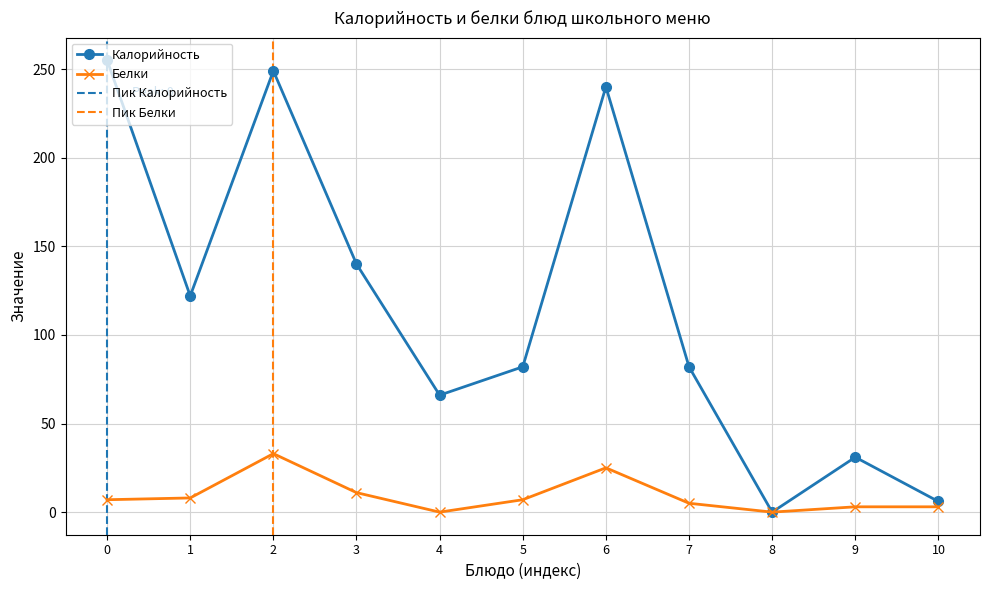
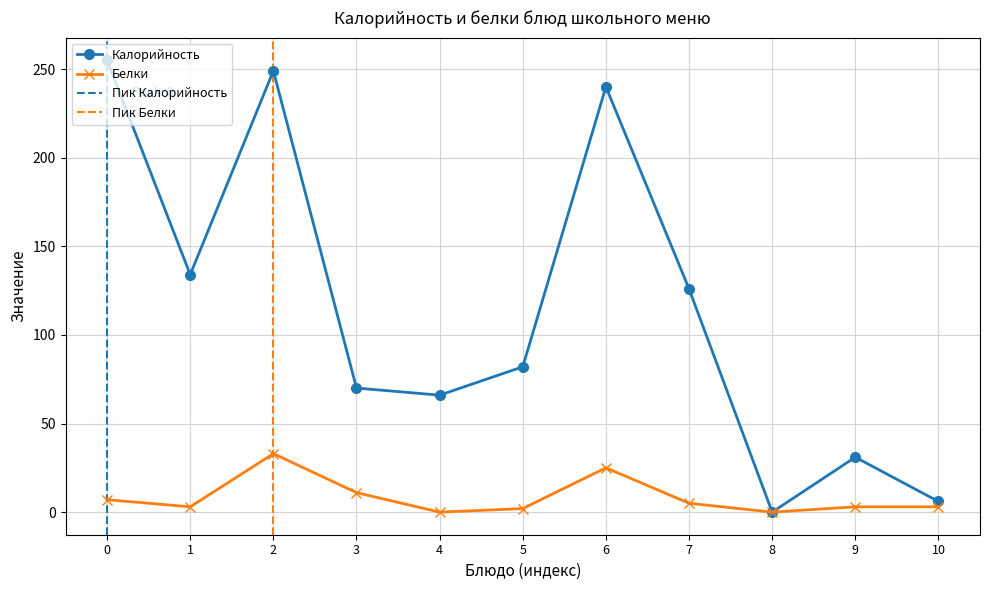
Калорийность, 1: 122 -> 134
Белки, 1: 8 -> 3
Калорийность, 3: 140 -> 70
Белки, 5: 7 -> 2
Калорийность, 7: 82 -> 126
